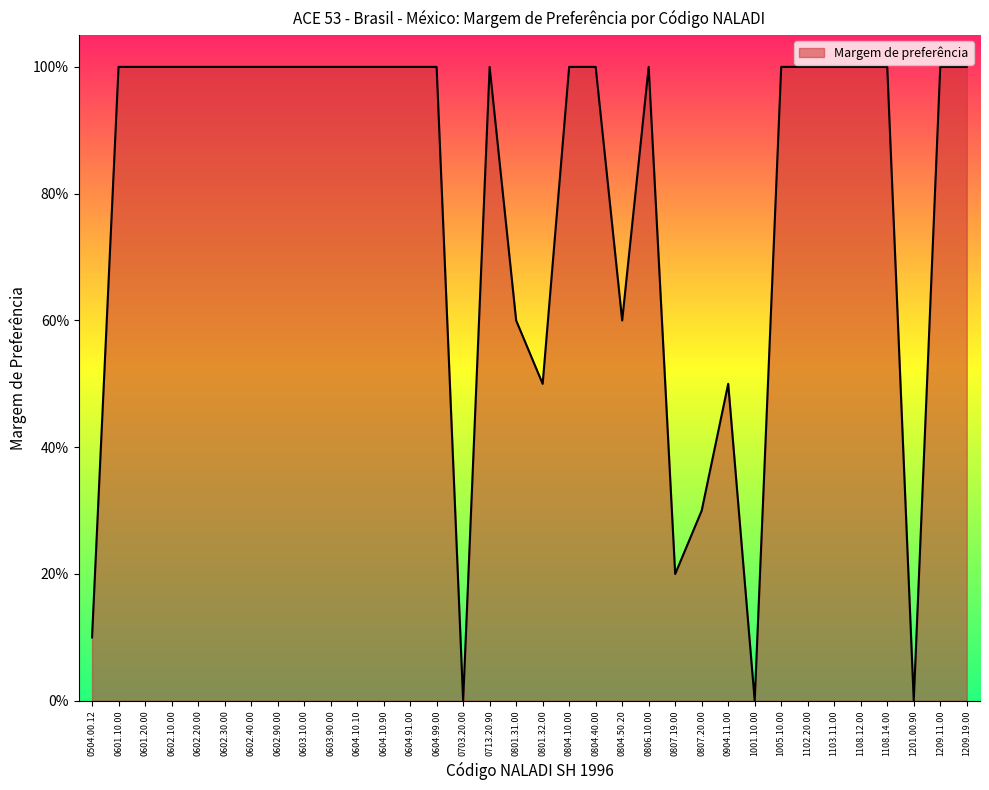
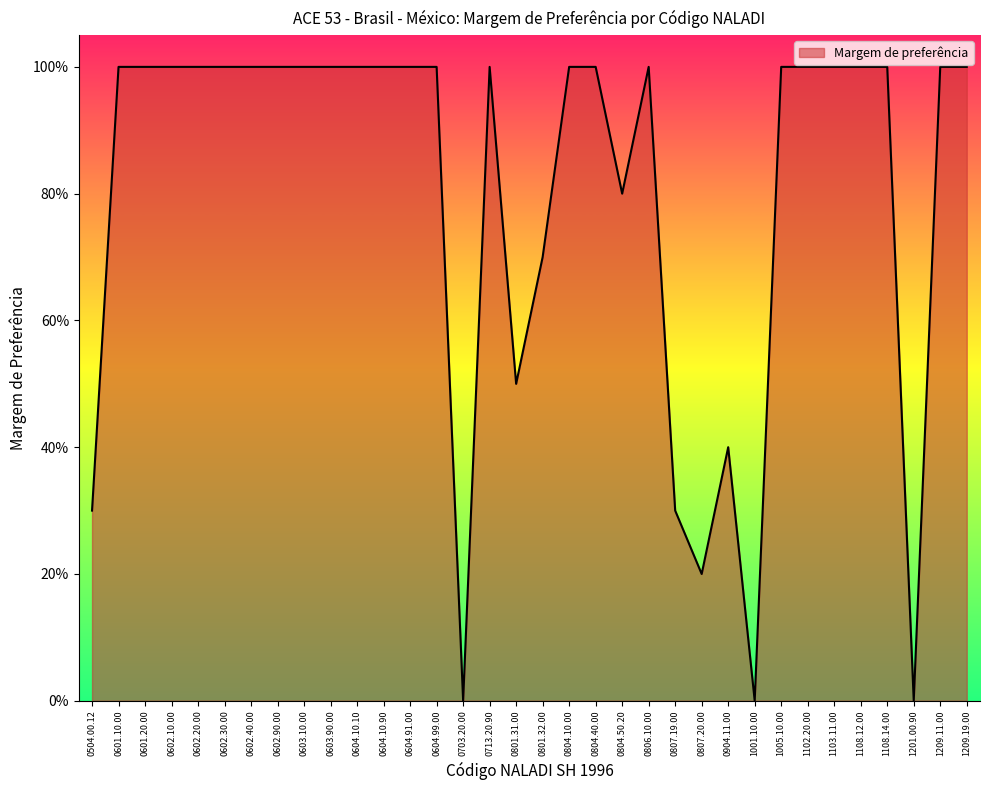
0504.00.12: 10% -> 30%
0801.31.00: 60% -> 50%
0801.32.00: 50% -> 70%
0804.50.20: 60% -> 80%
0807.19.00: 20% -> 30%
0807.20.00: 30% -> 20%
0904.11.00: 50% -> 40%
